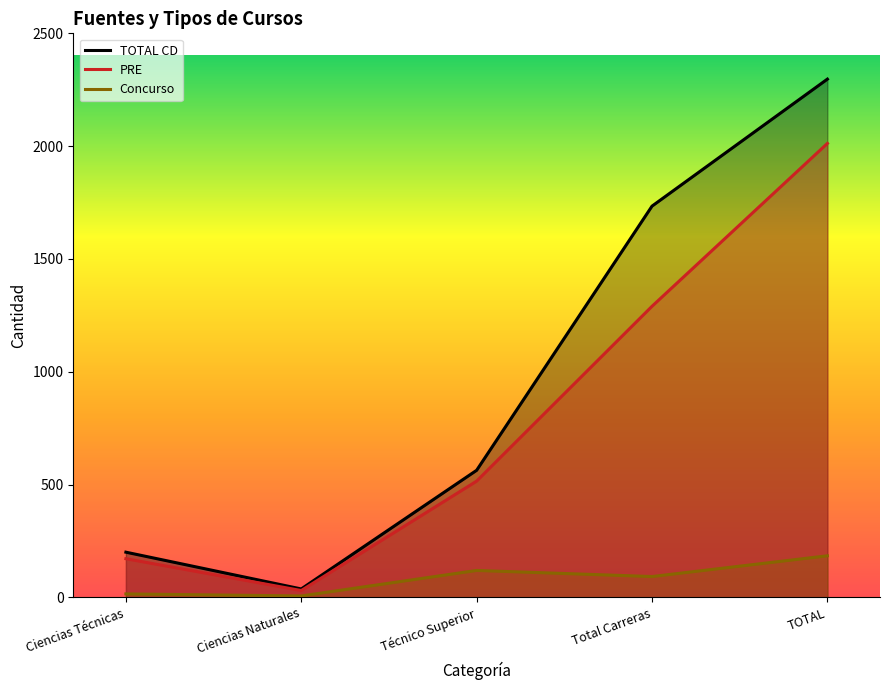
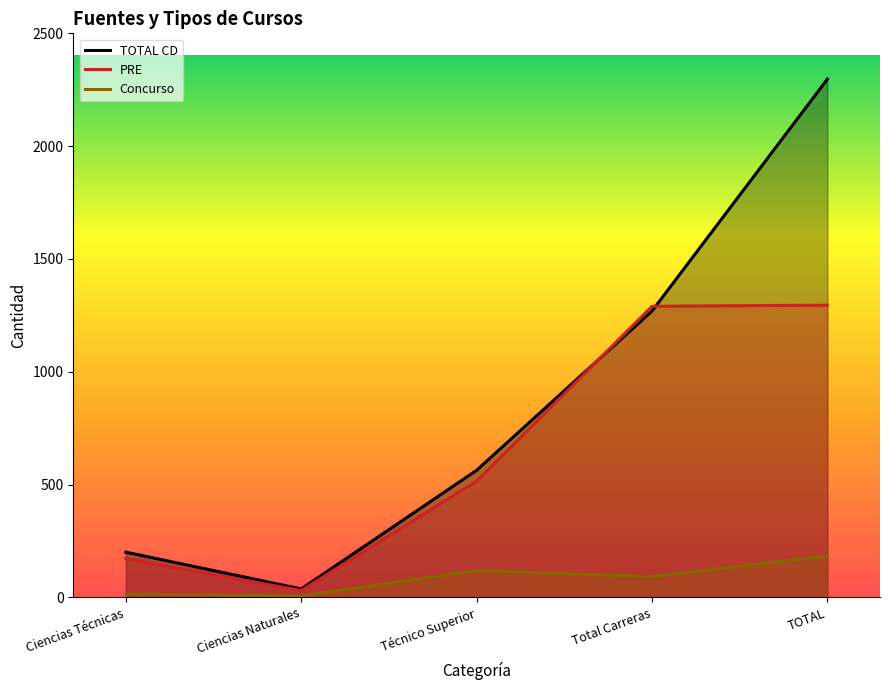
TOTAL CD, Total Carreras: 1730 -> 1270
PRE, TOTAL: 2010 -> 1300
